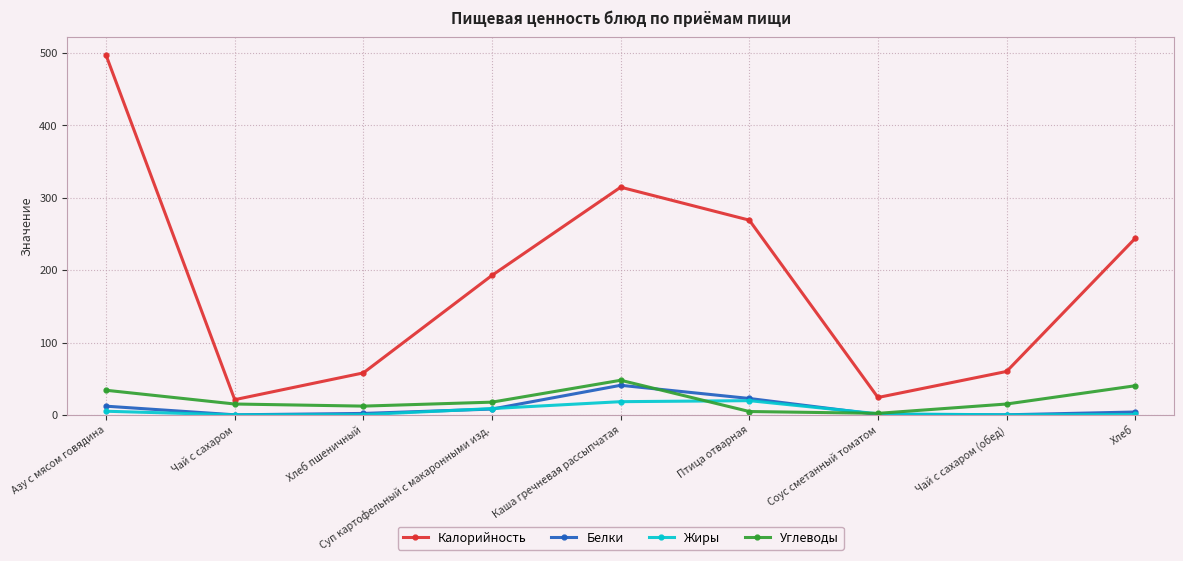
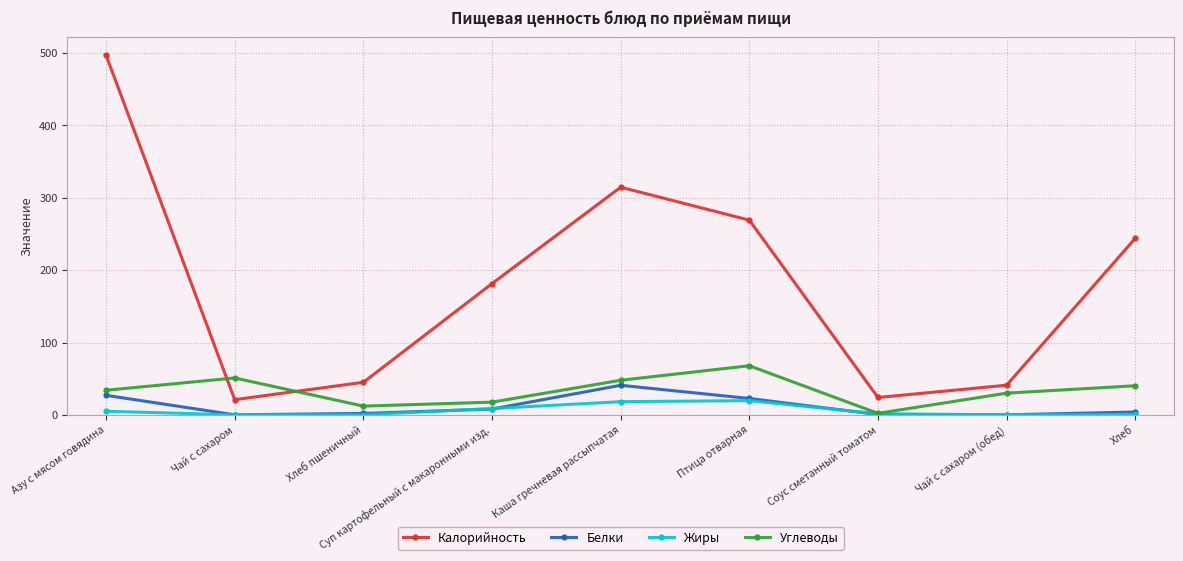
Белки, Азу с мясом говядина: 10 -> 30
Углеводы, Чай с сахаром: 20 -> 50
Калорийность, Хлеб пшеничный: 60 -> 50
Калорийность, Суп картофельный с макаронными изд.: 190 -> 180
Углеводы, Птица отварная: 0 -> 70
Калорийность, Чай с сахаром (обед): 60 -> 40
Углеводы, Чай с сахаром (обед): 20 -> 30
